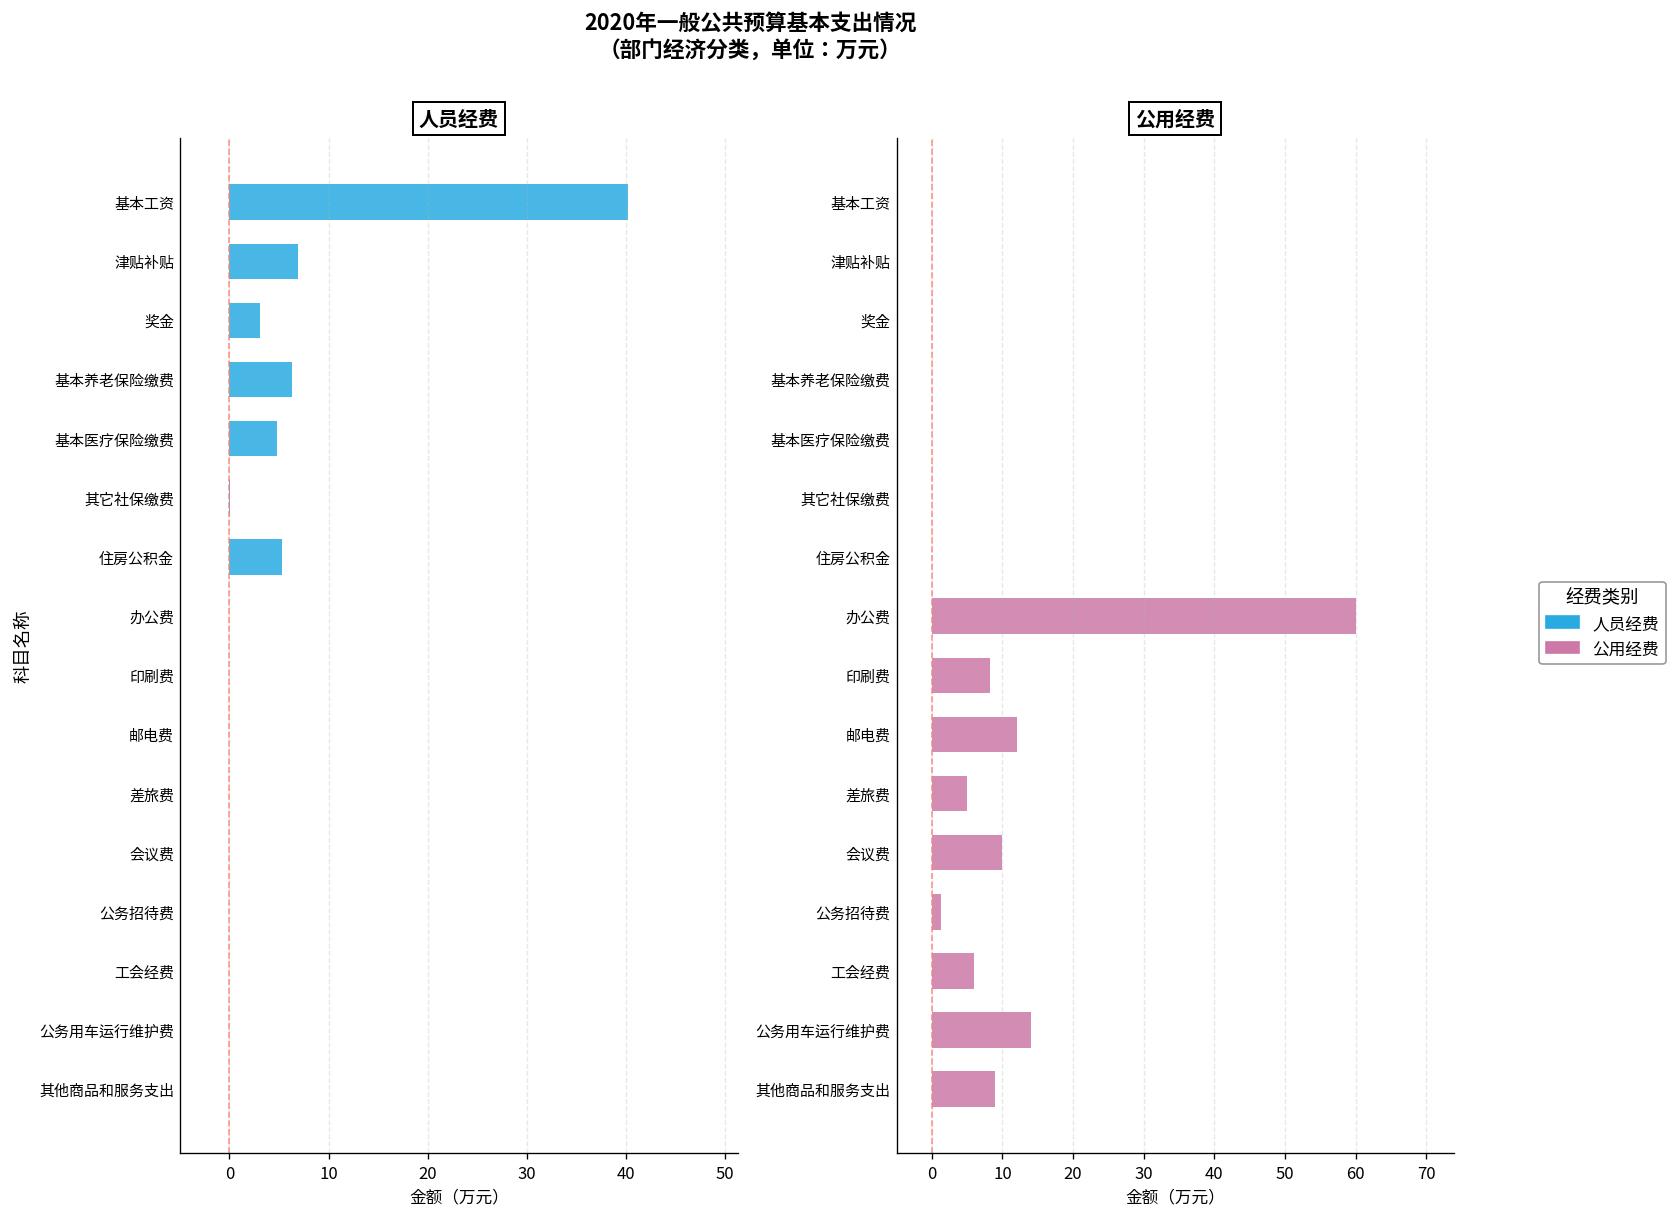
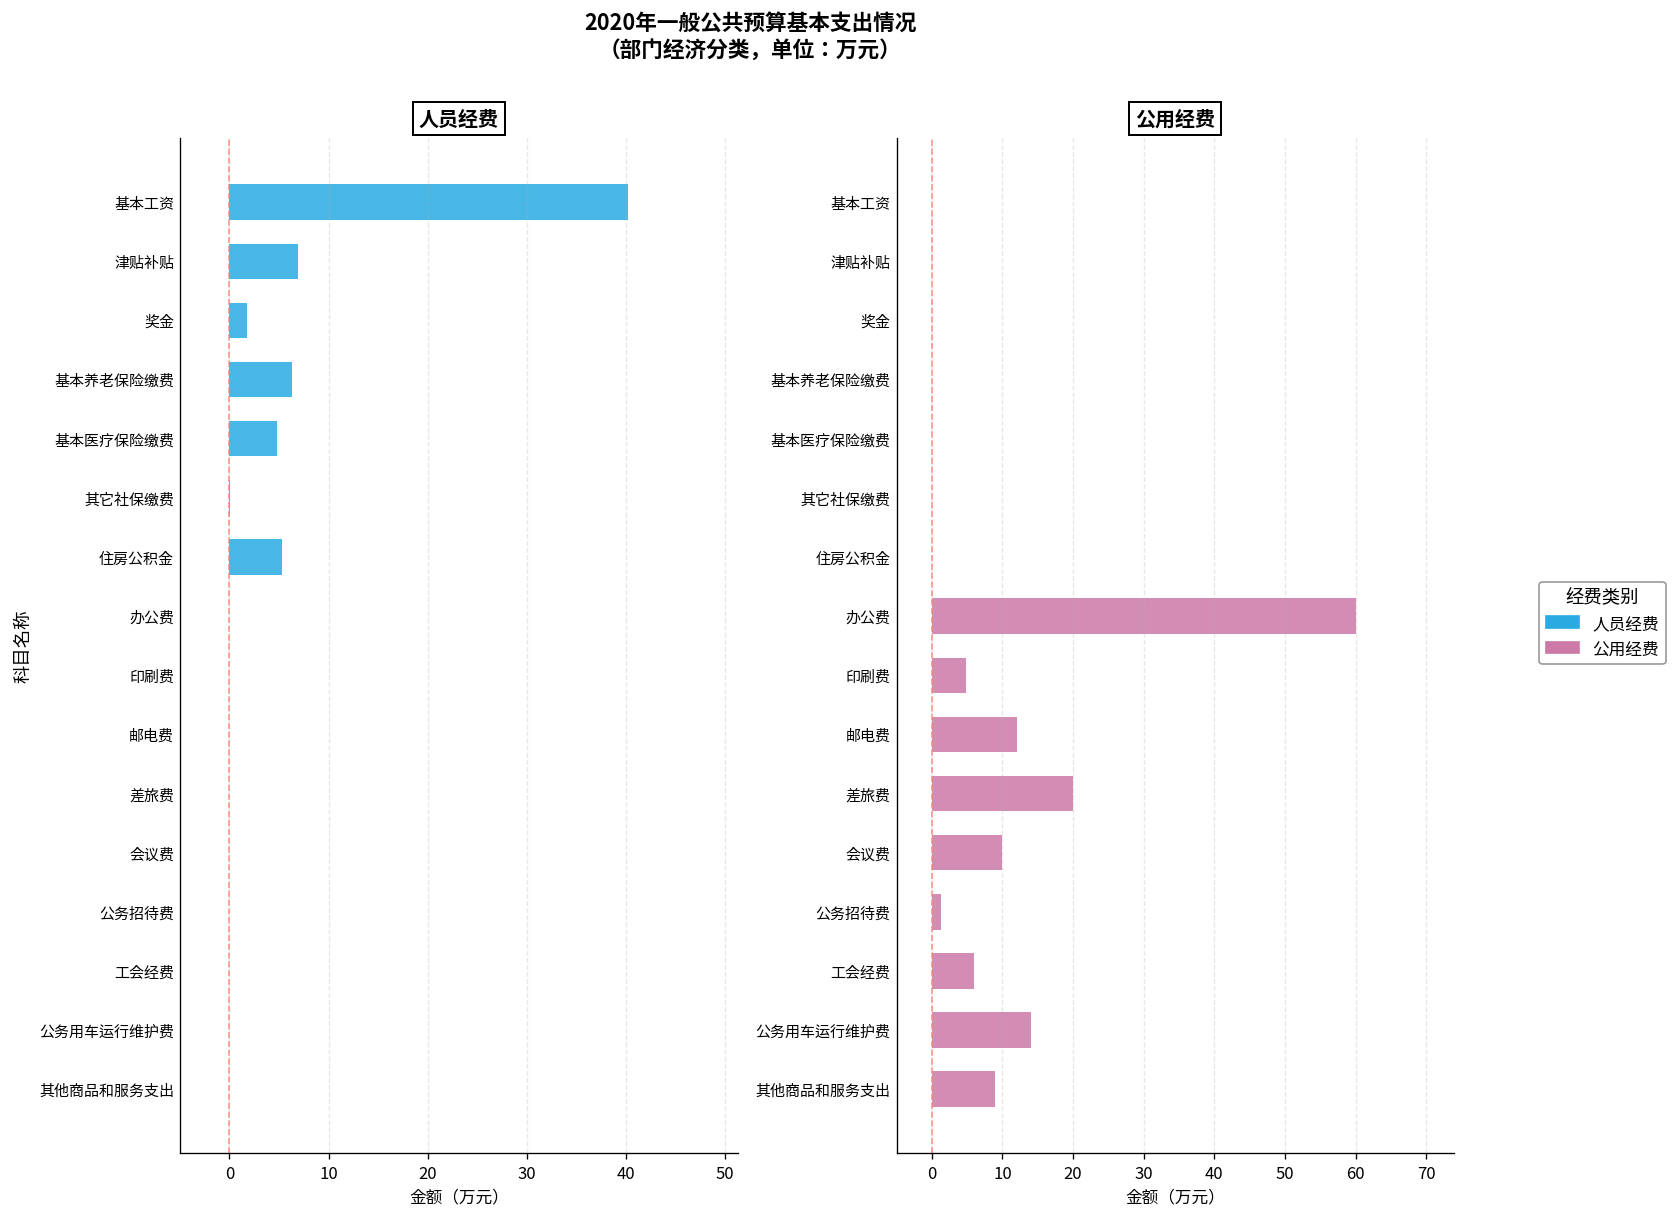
人员经费, 奖金: 3 -> 2
公用经费, 印刷费: 8 -> 5
公用经费, 差旅费: 5 -> 20
